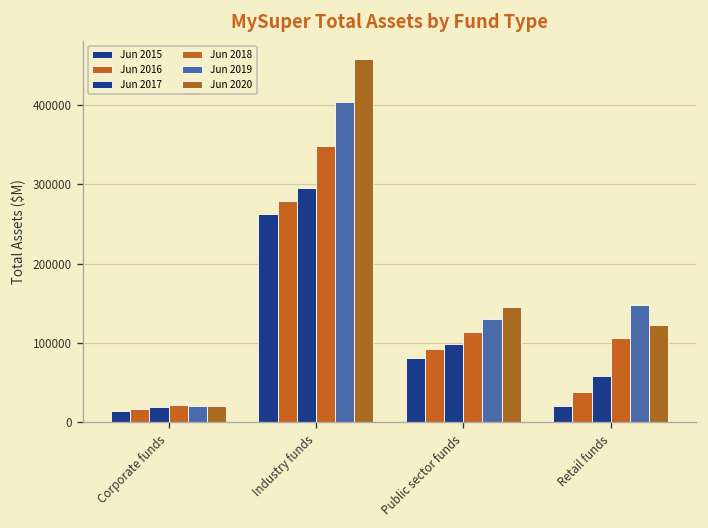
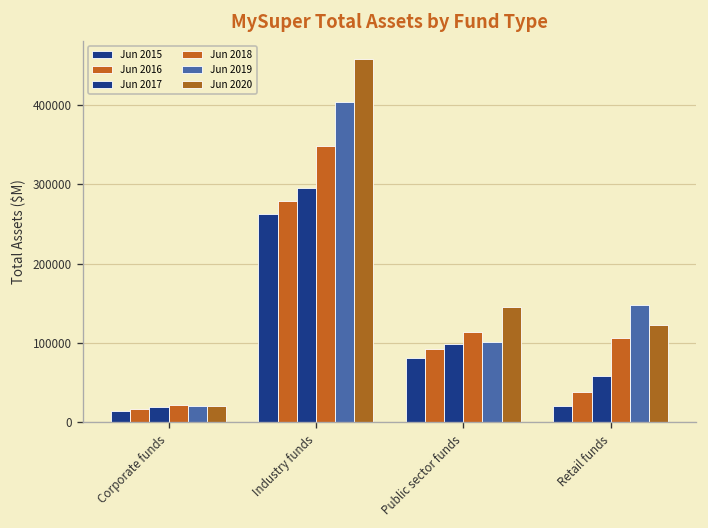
Jun 2019, Public sector funds: 130000 -> 100000
